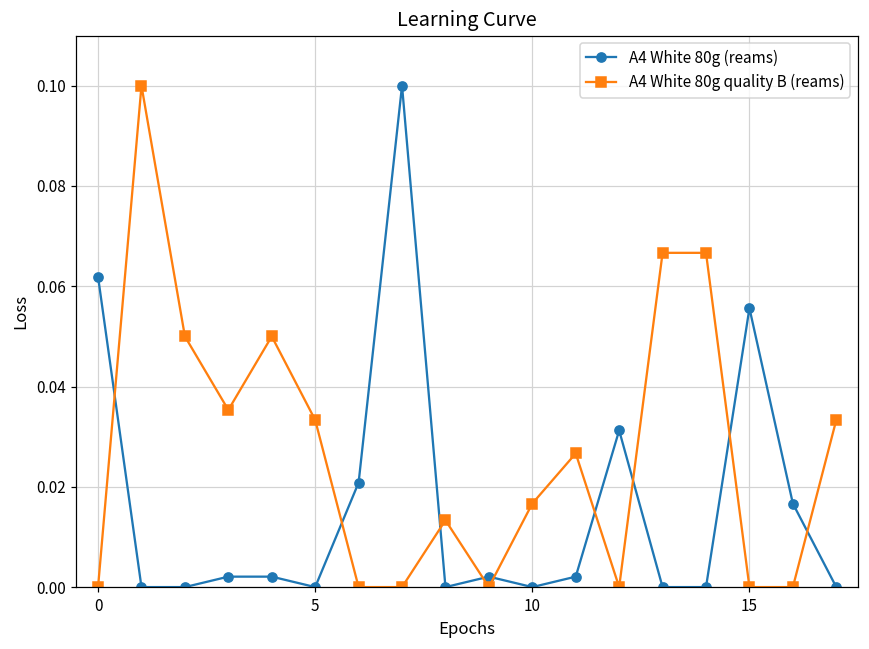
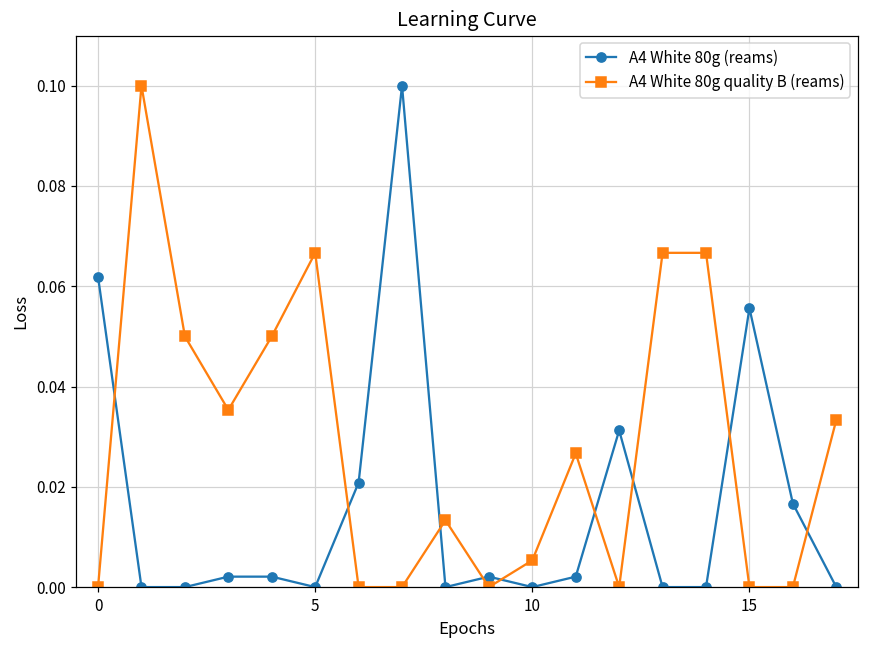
A4 White 80g quality B (reams), 5: 0.033 -> 0.067
A4 White 80g quality B (reams), 10: 0.017 -> 0.005
